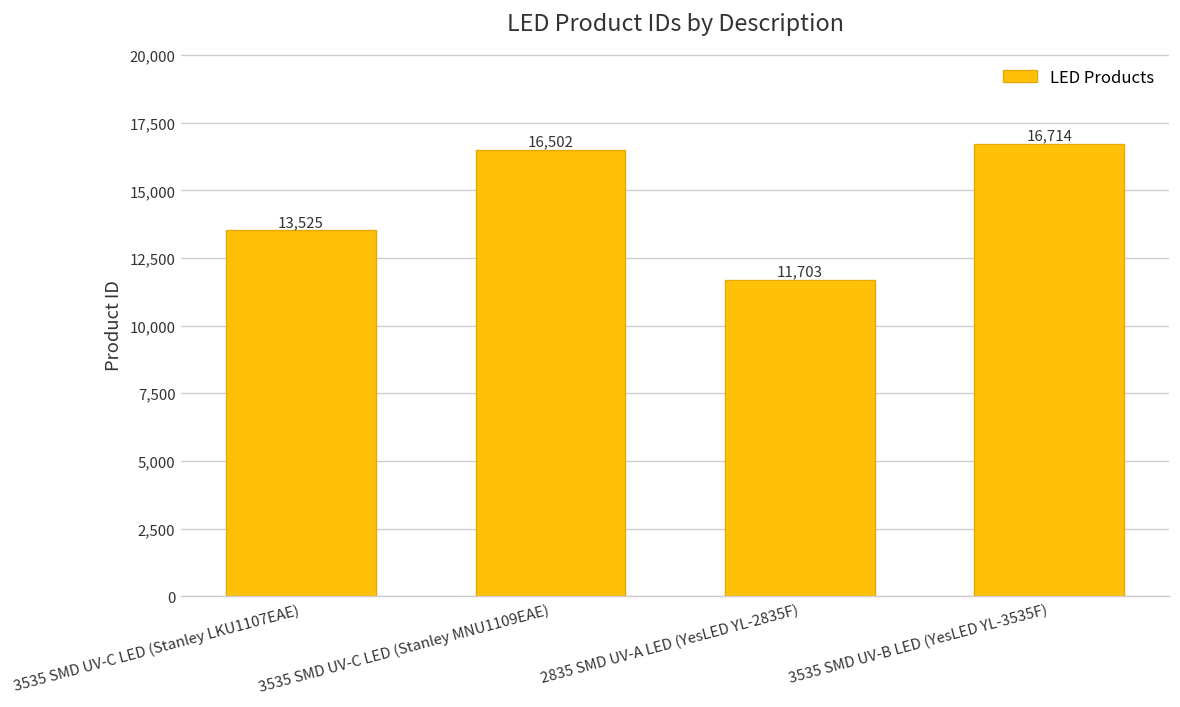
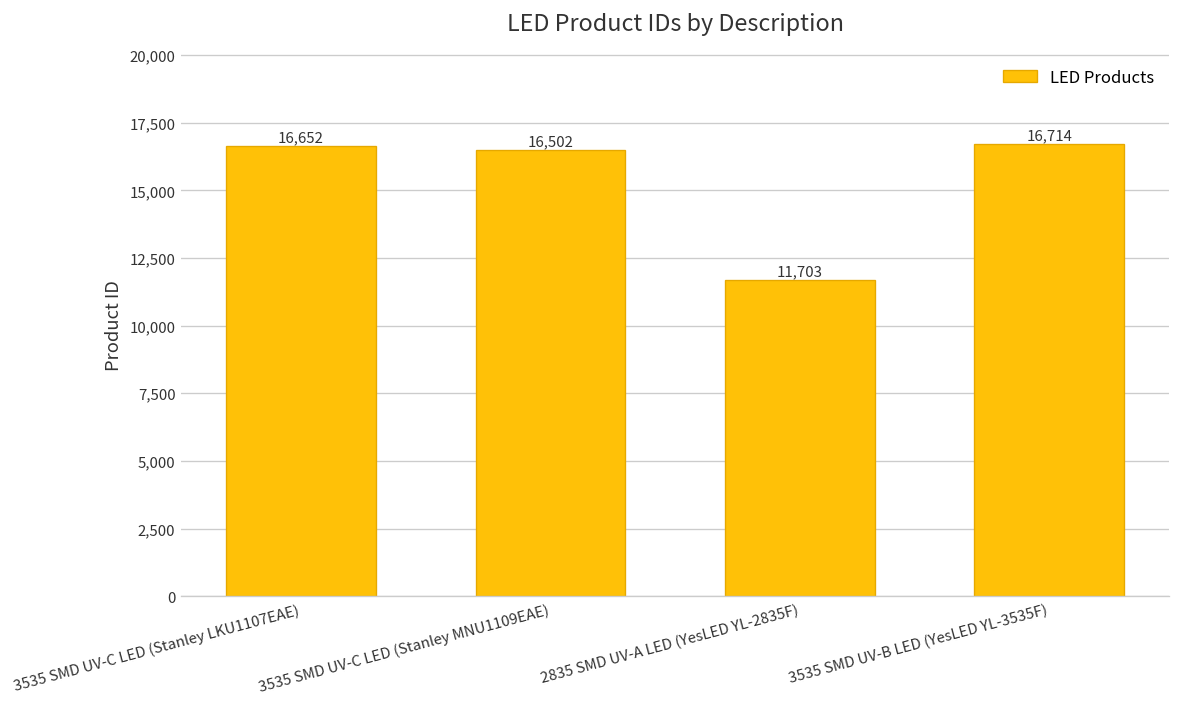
3535 SMD UV-C LED (Stanley LKU1107EAE): 13,525 -> 16,652
